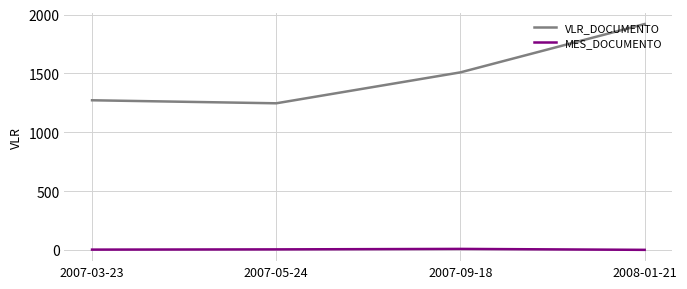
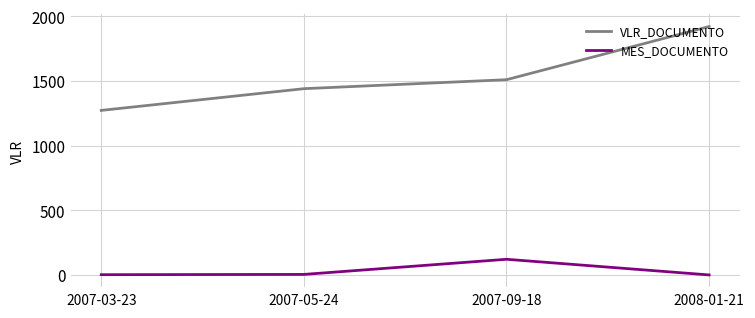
VLR_DOCUMENTO, 2007-05-24: 1250 -> 1440
MES_DOCUMENTO, 2007-09-18: 10 -> 120
